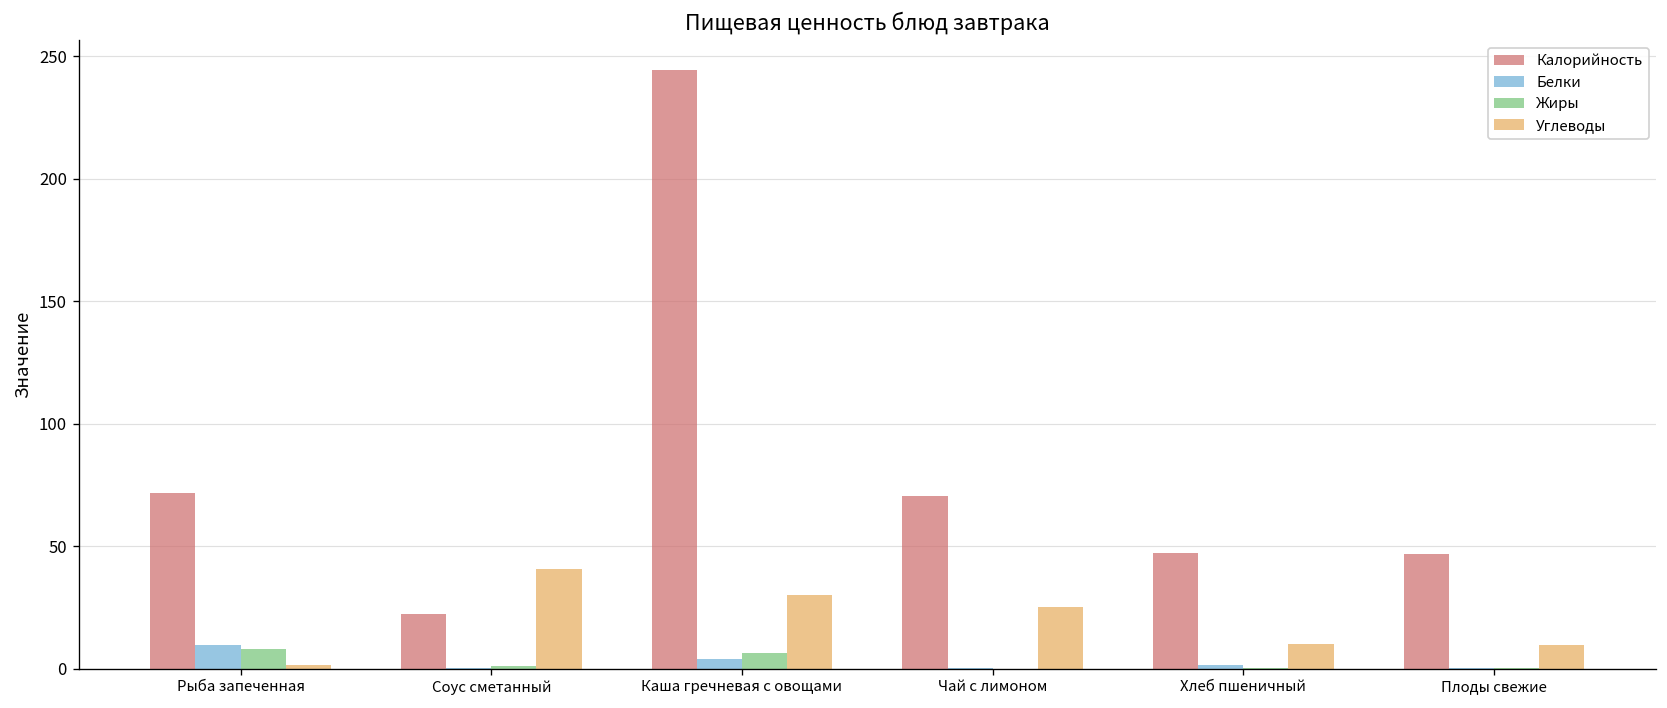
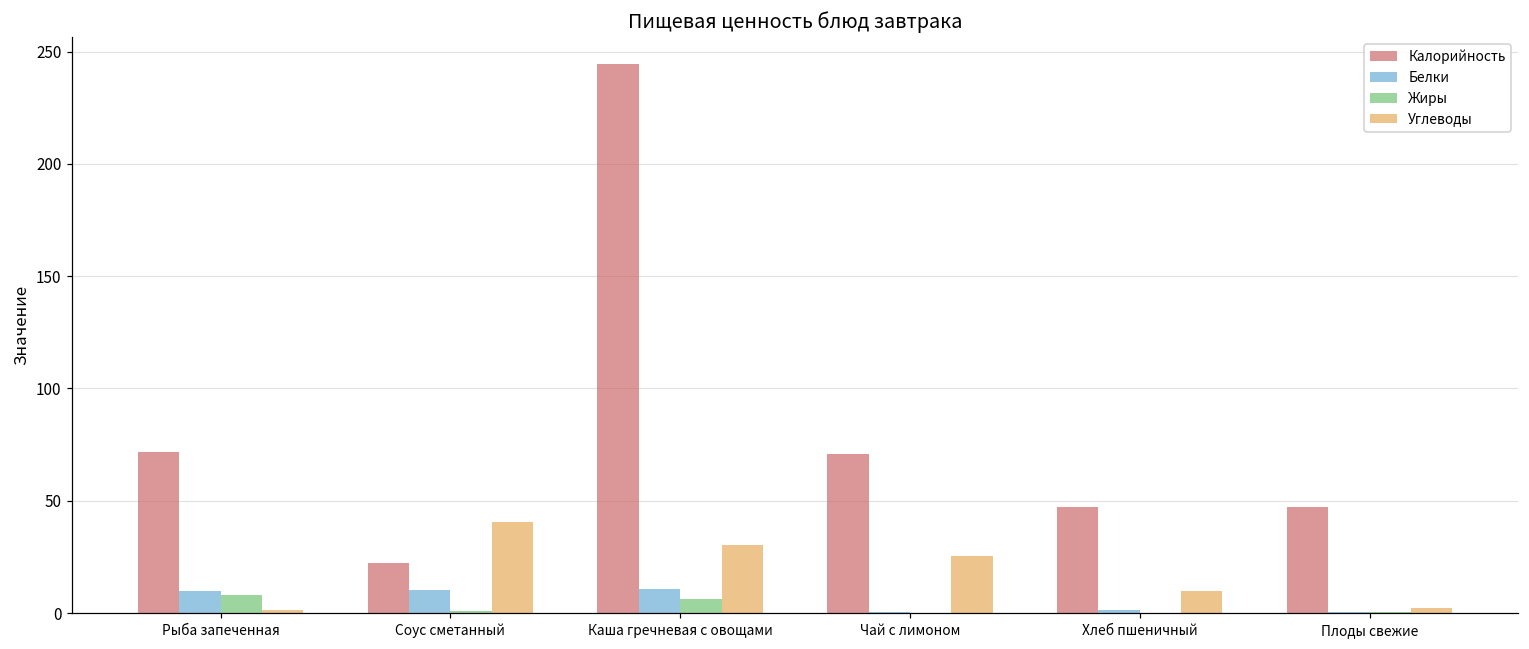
Белки, Соус сметанный: 0 -> 10
Белки, Каша гречневая с овощами: 4 -> 11
Углеводы, Плоды свежие: 10 -> 2
